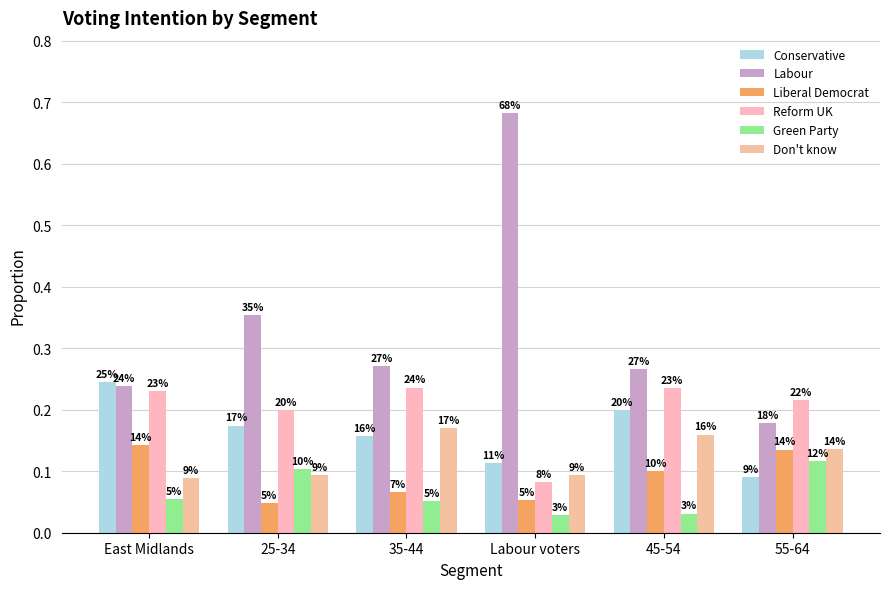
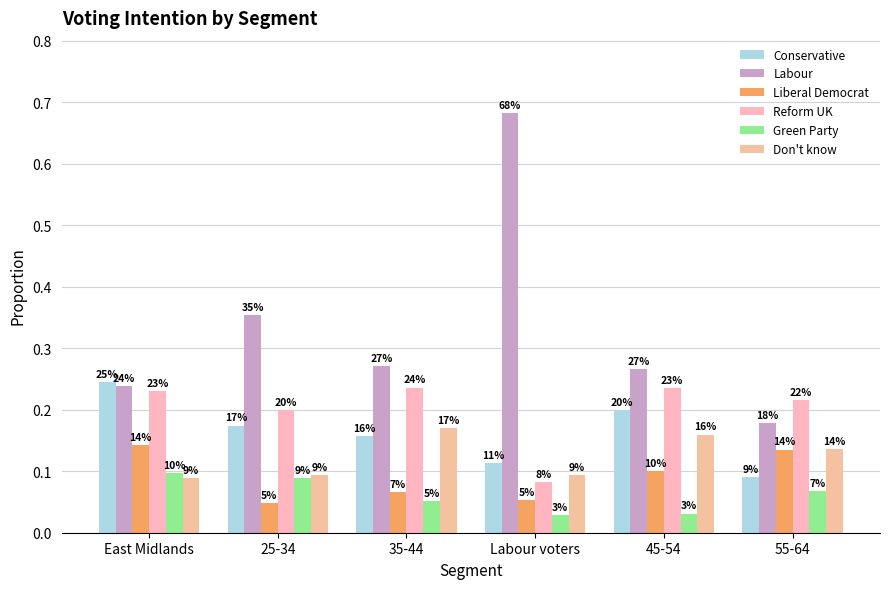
Green Party, East Midlands: 5% -> 10%
Green Party, 25-34: 10% -> 9%
Green Party, 55-64: 12% -> 7%
